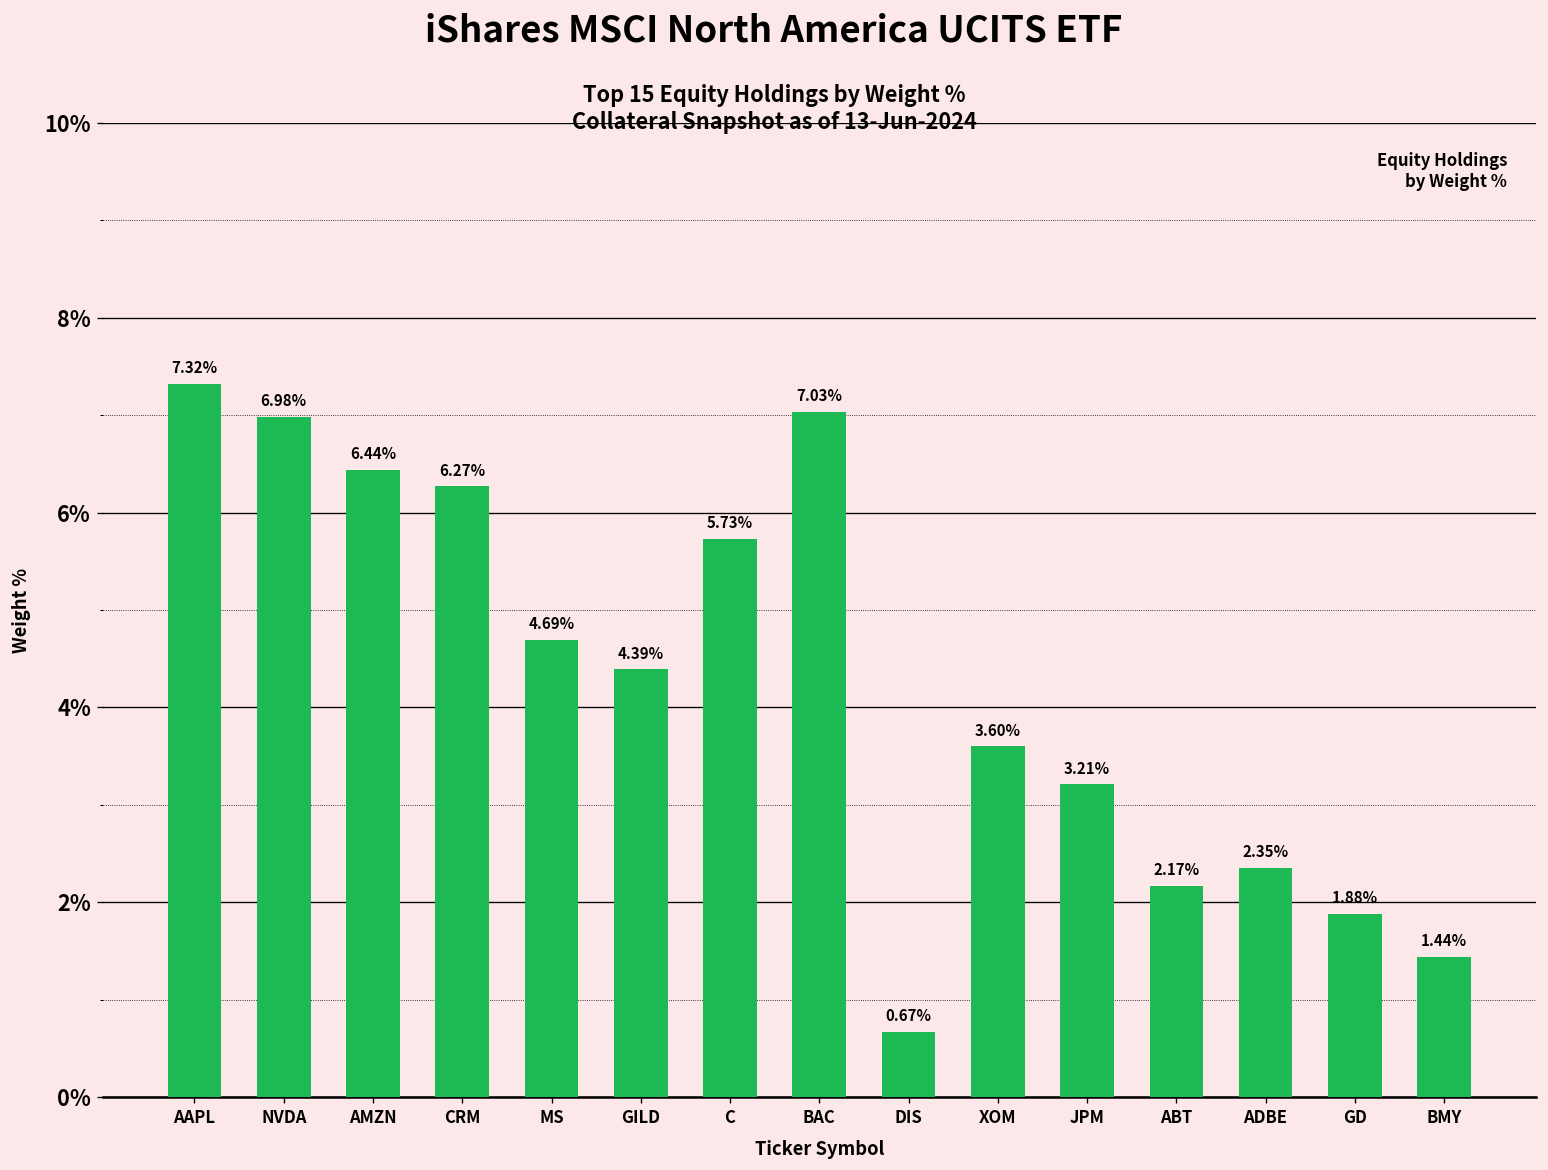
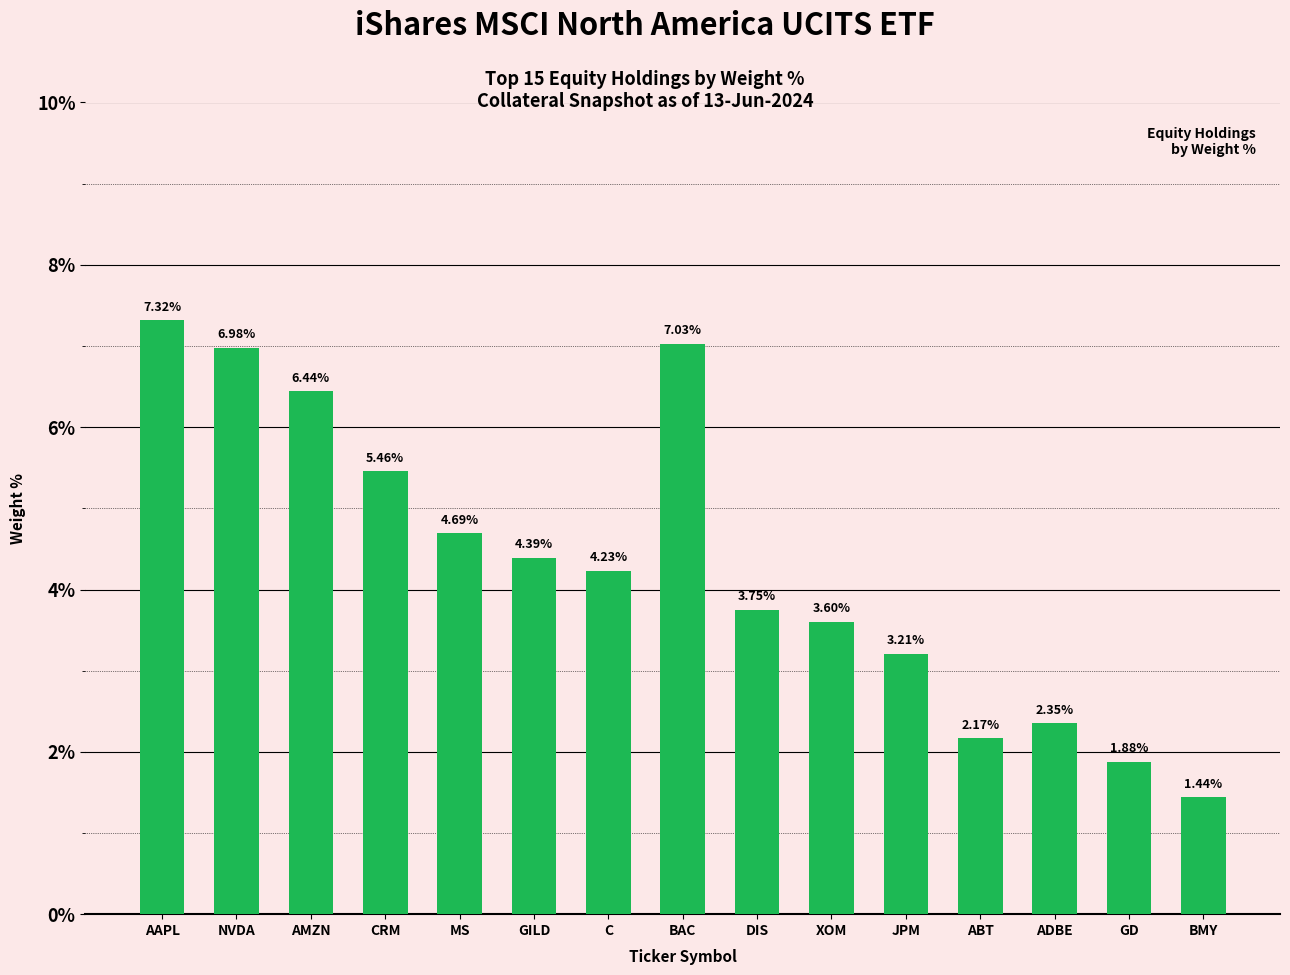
CRM: 6.27% -> 5.46%
C: 5.73% -> 4.23%
DIS: 0.67% -> 3.75%
